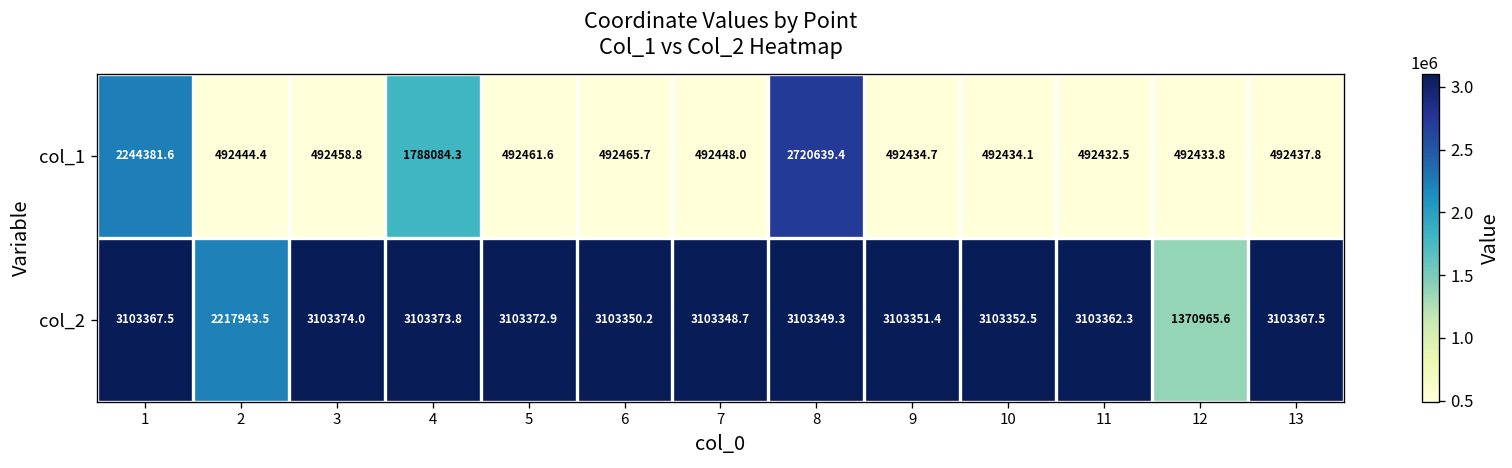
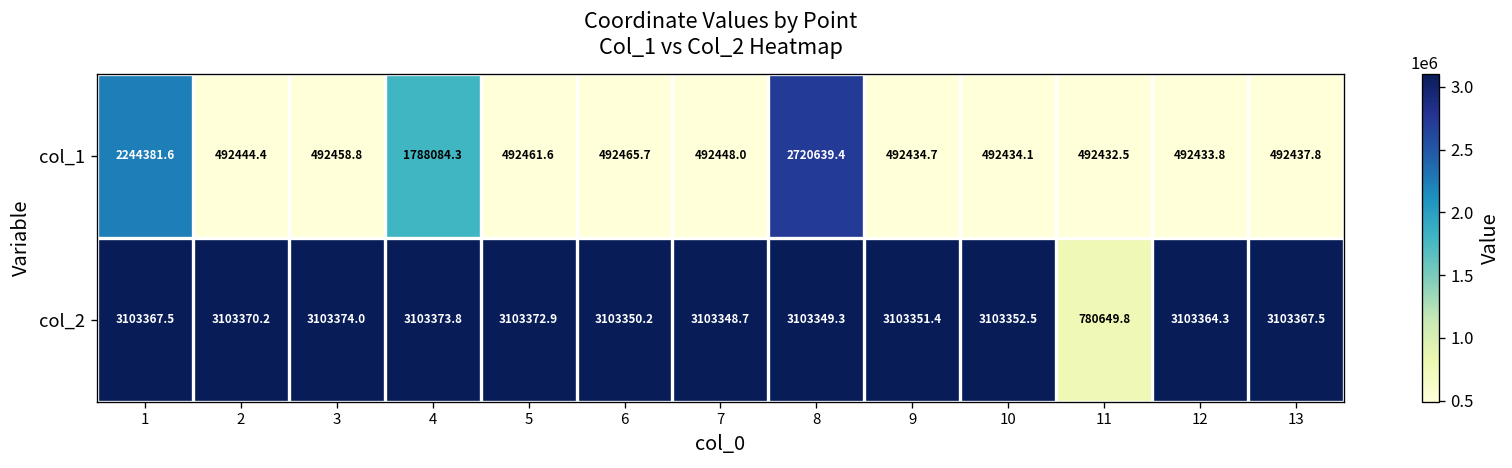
col_2, 2: 2217943.5 -> 3103370.2
col_2, 11: 3103362.3 -> 780649.8
col_2, 12: 1370965.6 -> 3103364.3
